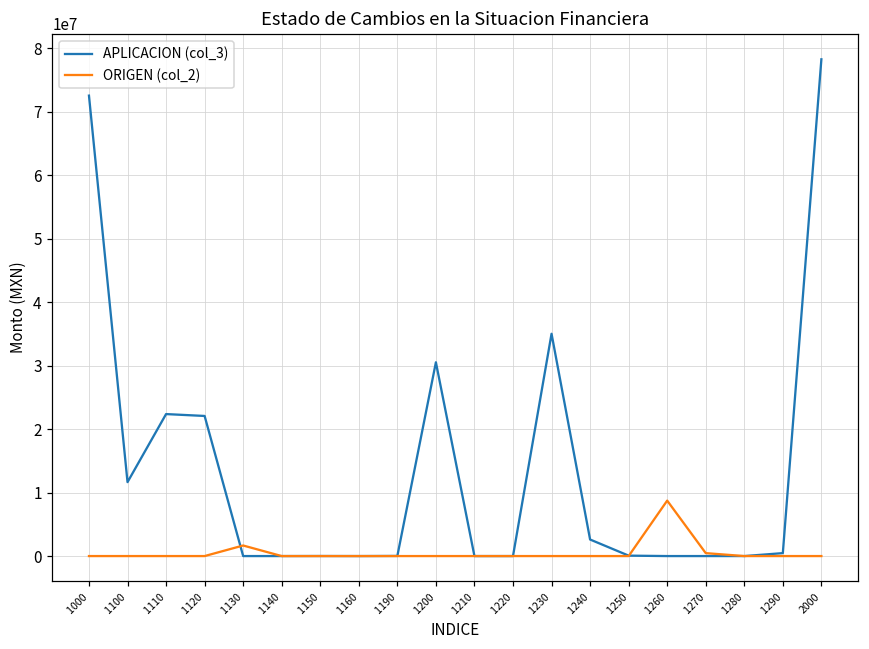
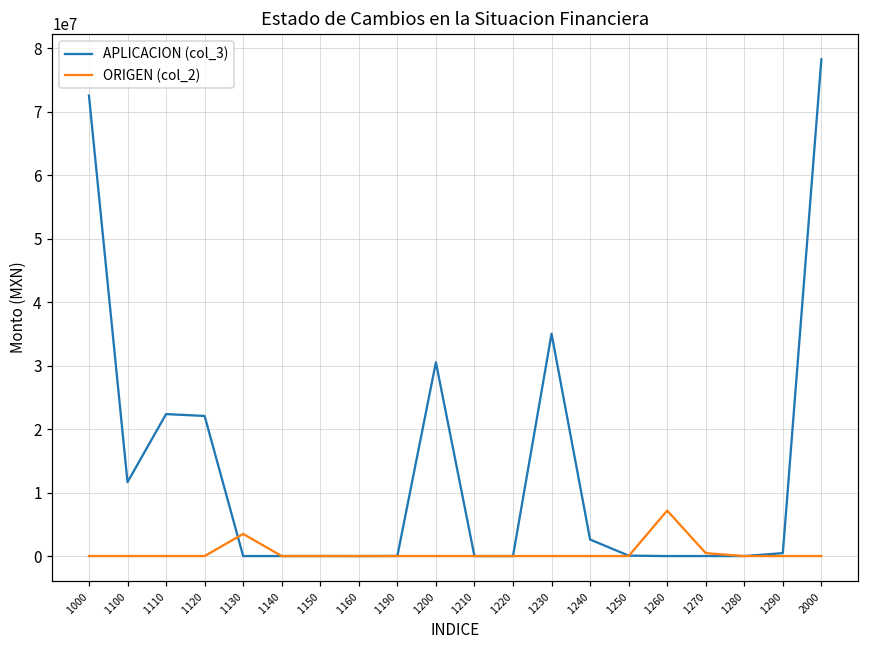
ORIGEN (col_2), 1130: 2000000 -> 3000000
ORIGEN (col_2), 1260: 9000000 -> 7000000
